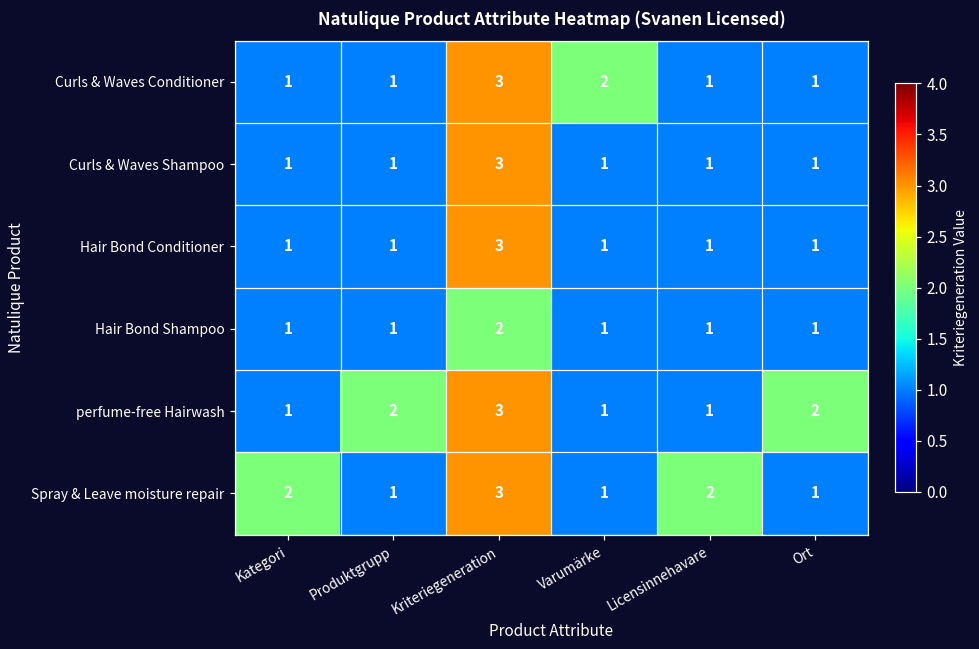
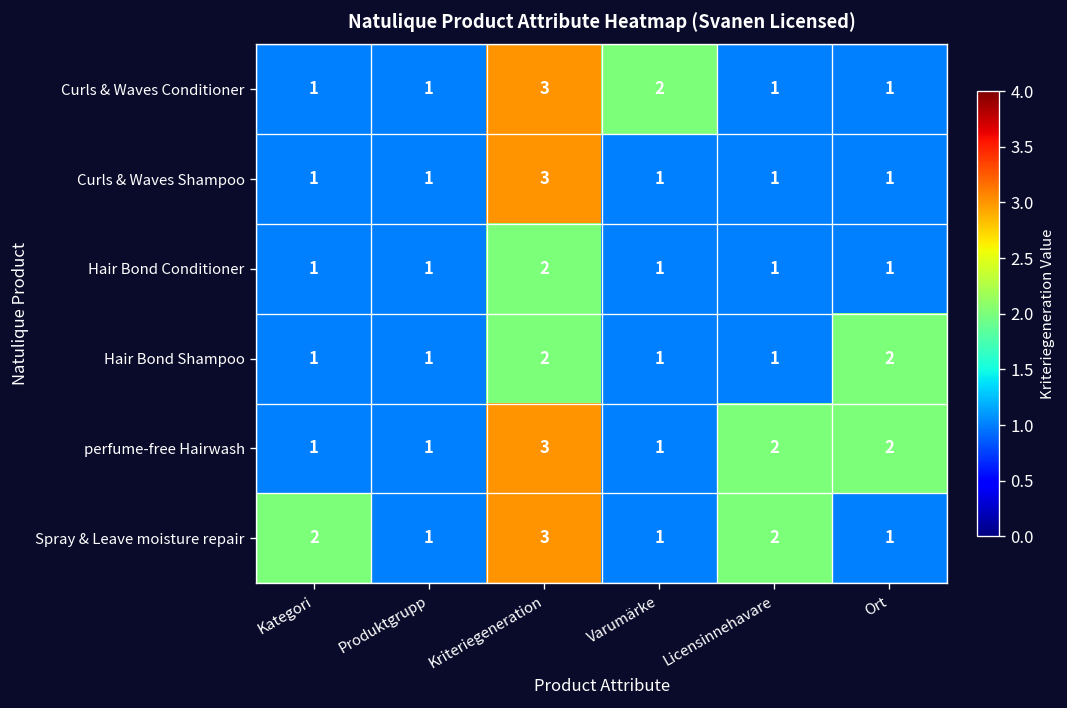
Hair Bond Conditioner, Kriteriegeneration: 3 -> 2
Hair Bond Shampoo, Ort: 1 -> 2
perfume-free Hairwash, Produktgrupp: 2 -> 1
perfume-free Hairwash, Licensinnehavare: 1 -> 2
